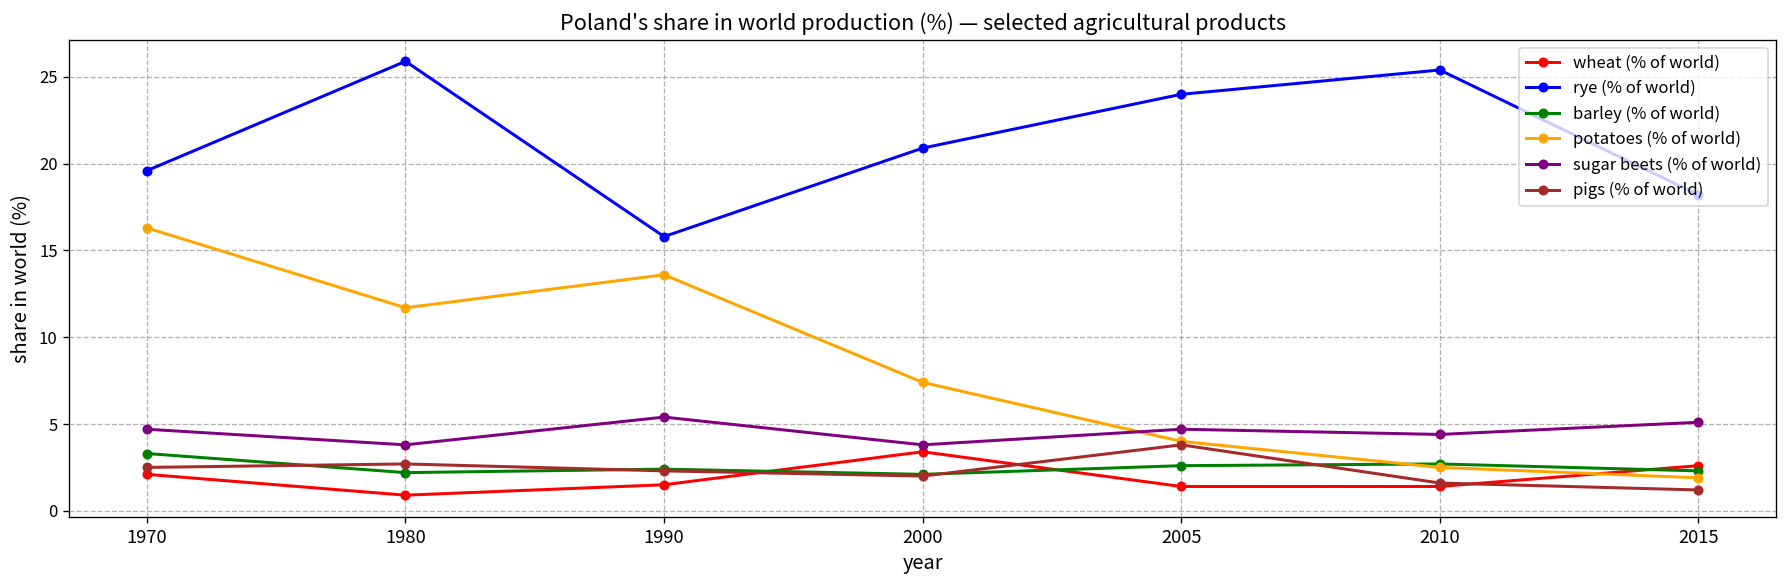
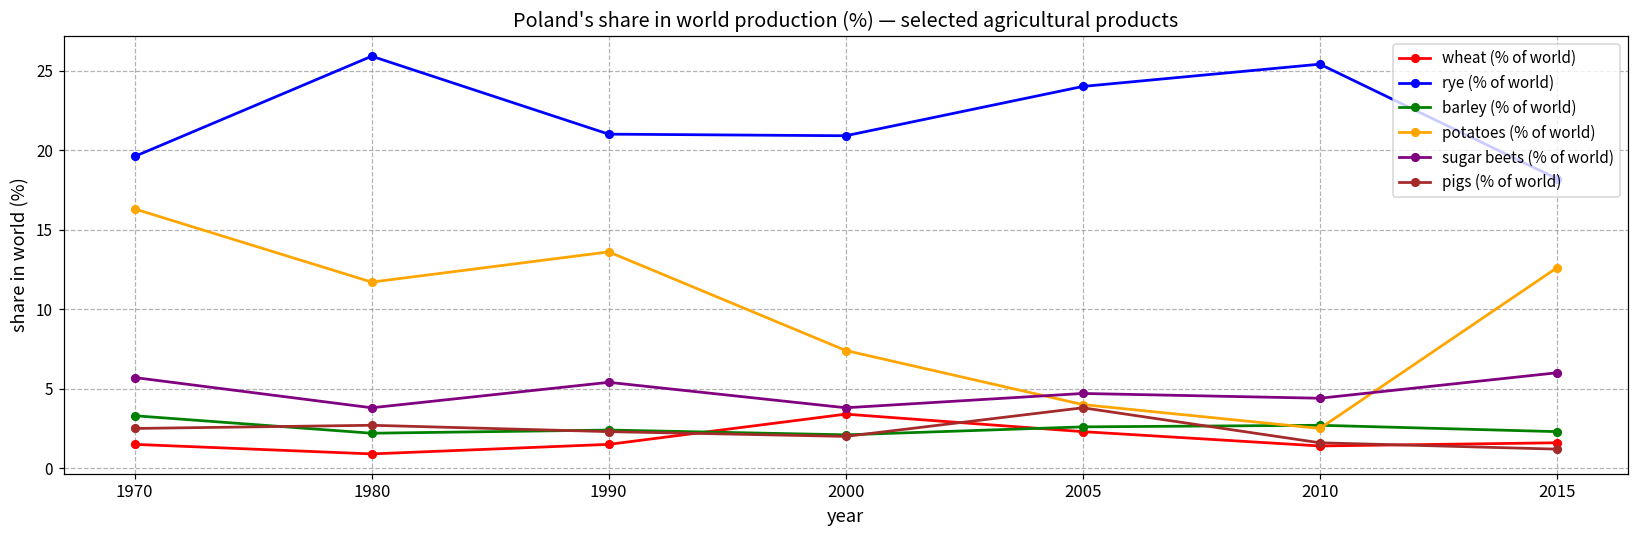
wheat (% of world), 1970: 2.1 -> 1.5
sugar beets (% of world), 1970: 4.7 -> 5.7
rye (% of world), 1990: 15.8 -> 21.0
wheat (% of world), 2005: 1.4 -> 2.3
wheat (% of world), 2015: 2.6 -> 1.6
potatoes (% of world), 2015: 1.9 -> 12.6
sugar beets (% of world), 2015: 5.1 -> 6.0
